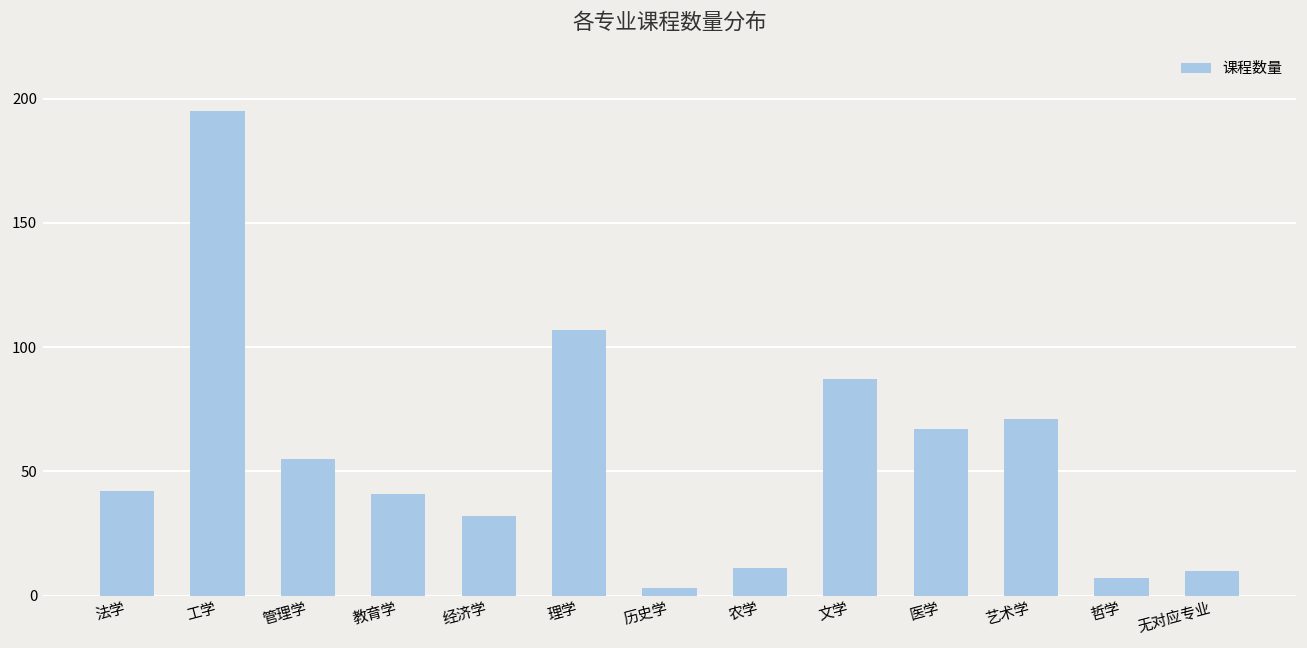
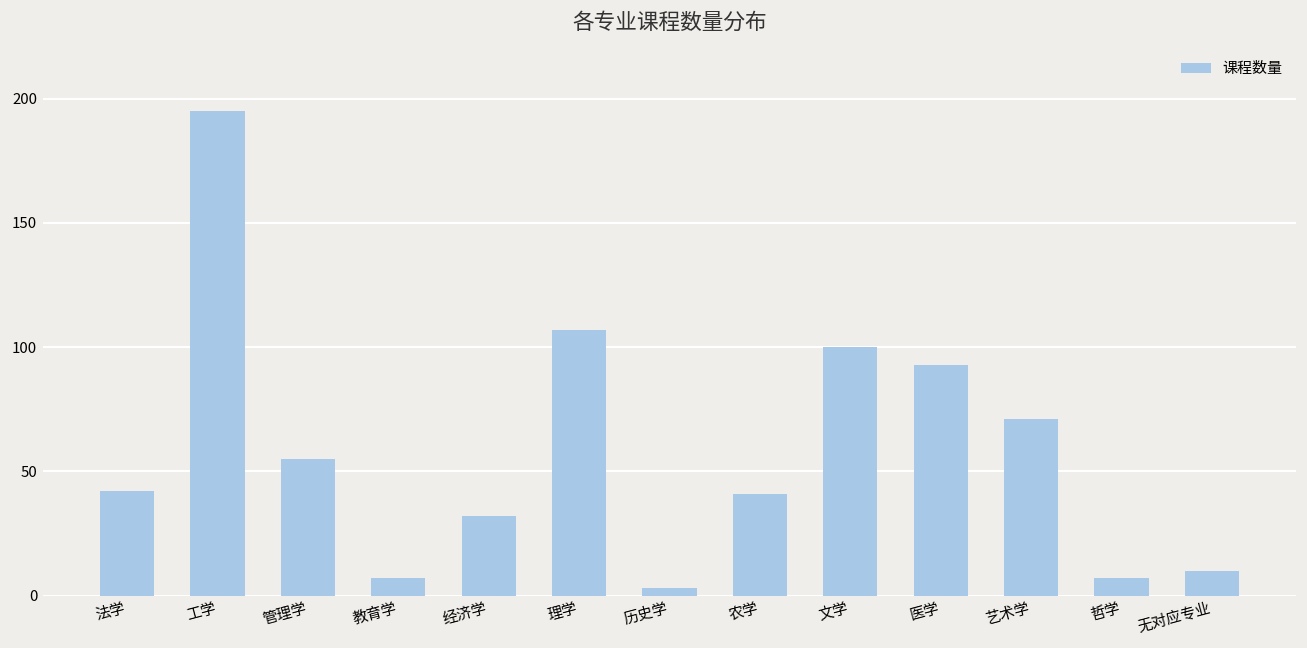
教育学: 41 -> 7
农学: 11 -> 41
文学: 87 -> 100
医学: 67 -> 93
